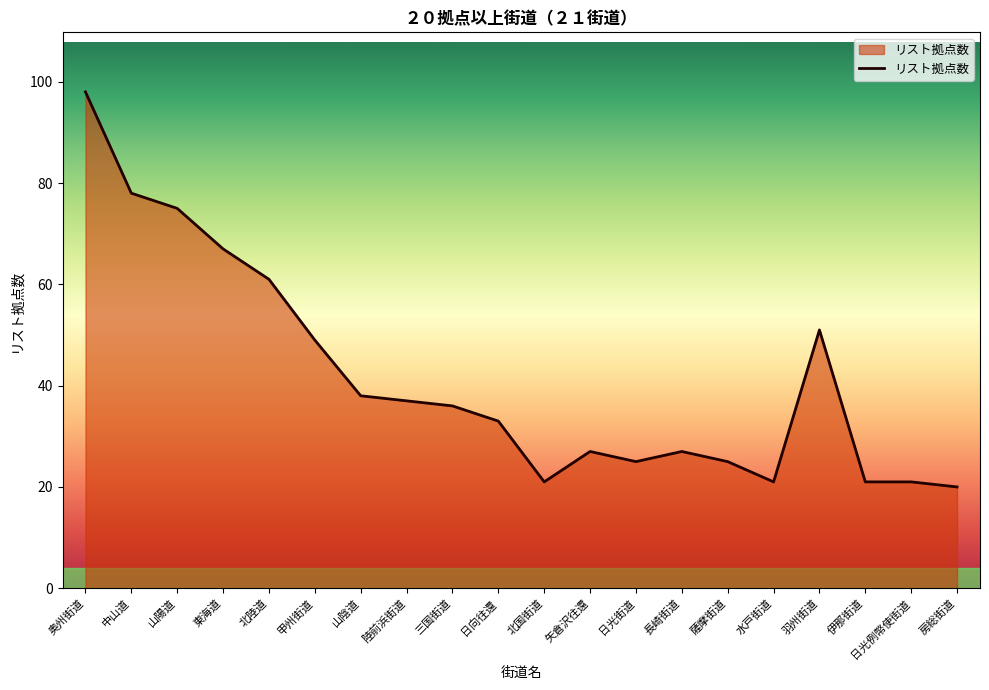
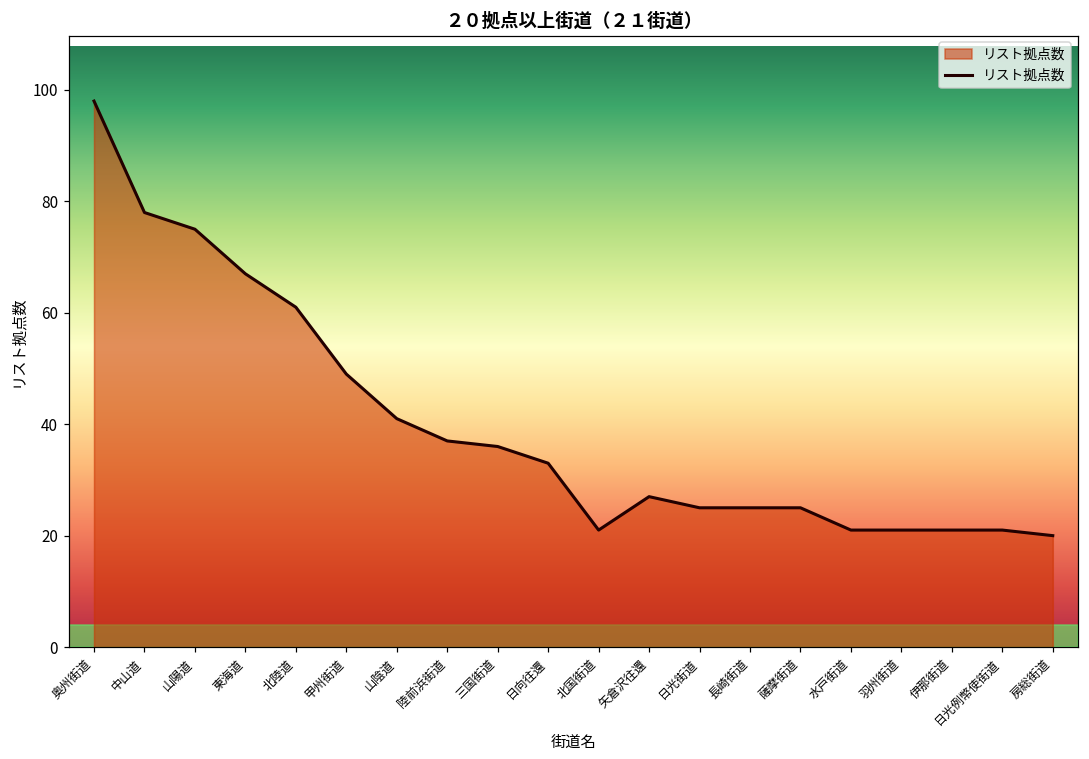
山陰道: 38 -> 41
長崎街道: 27 -> 25
羽州街道: 51 -> 21
